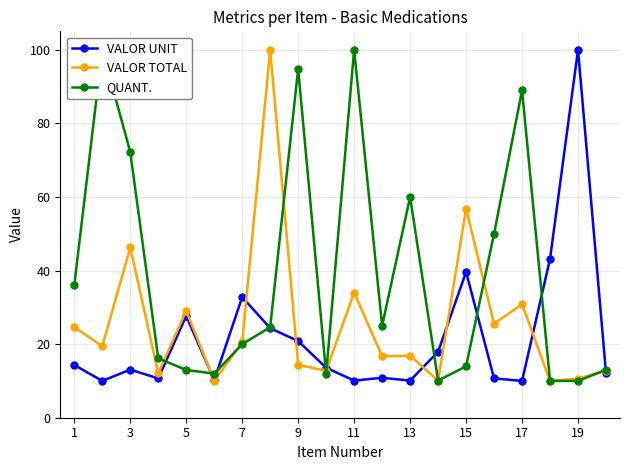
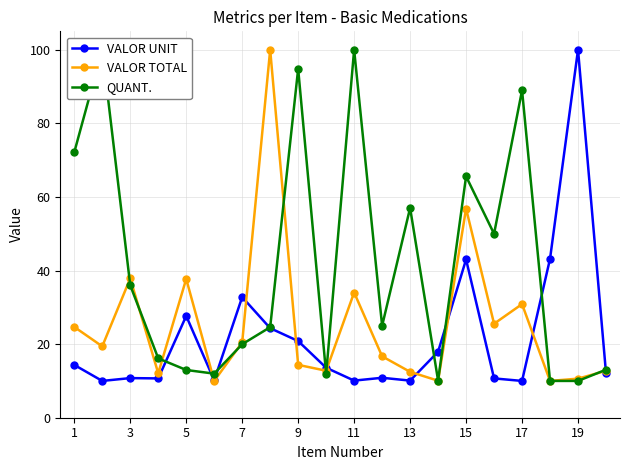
QUANT., 1: 36 -> 72
VALOR UNIT, 3: 13 -> 11
VALOR TOTAL, 3: 46 -> 38
QUANT., 3: 72 -> 36
VALOR TOTAL, 5: 29 -> 38
VALOR TOTAL, 13: 17 -> 12
QUANT., 13: 60 -> 57
VALOR UNIT, 15: 40 -> 43
QUANT., 15: 14 -> 66
